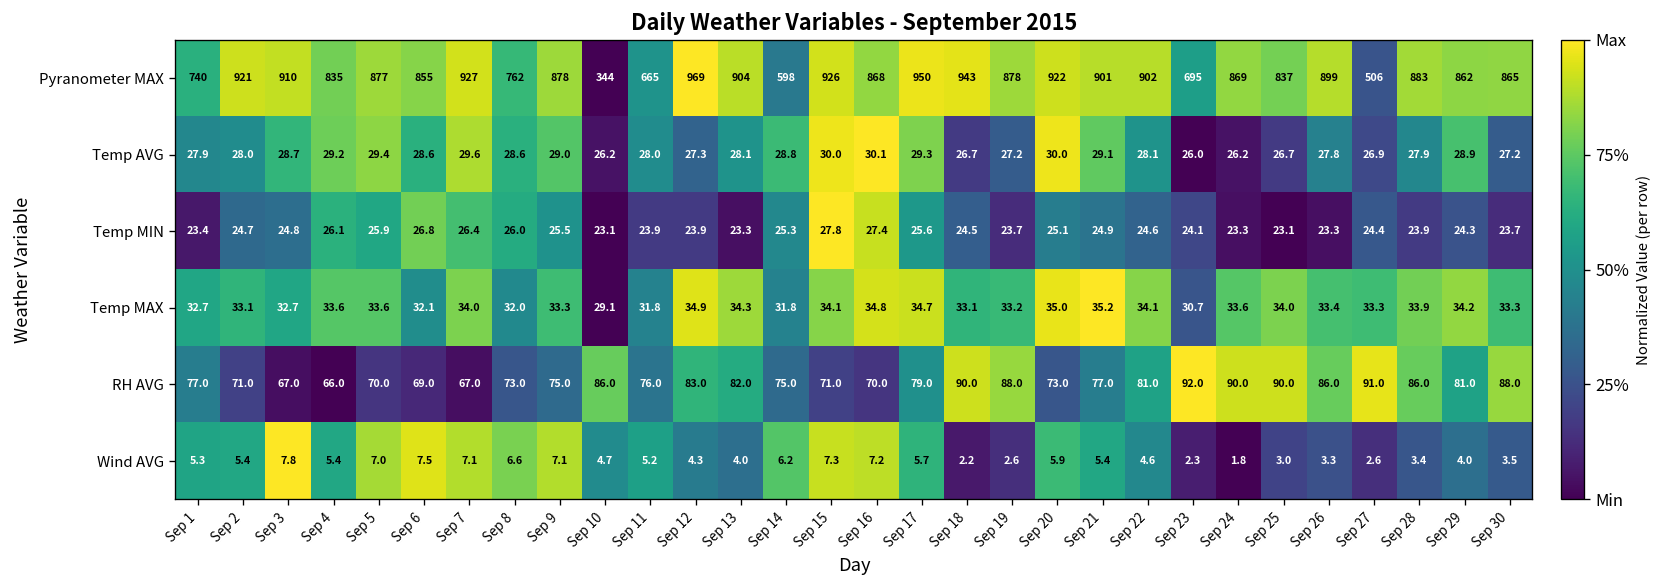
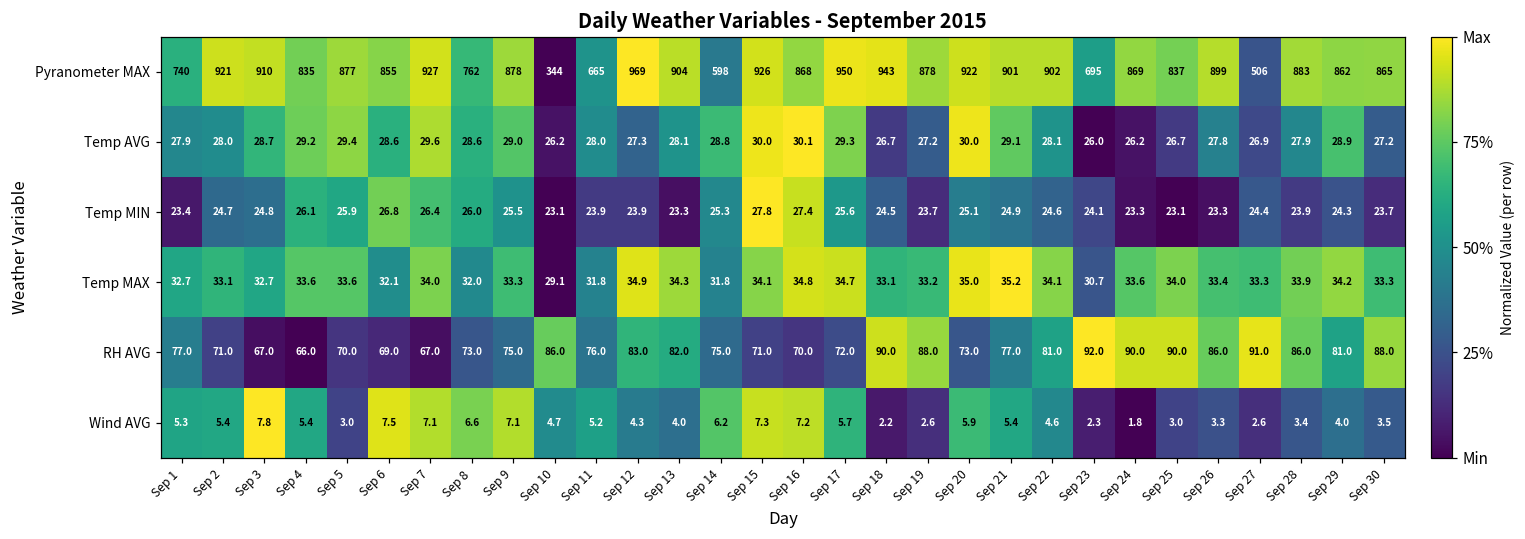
RH AVG, Sep 17: 79.0 -> 72.0
Wind AVG, Sep 5: 7.0 -> 3.0
